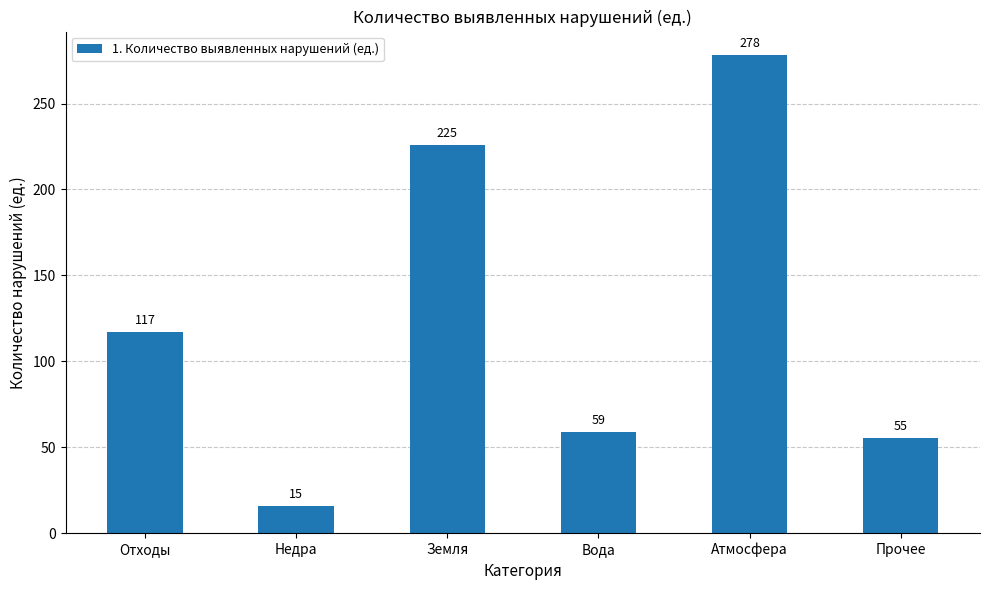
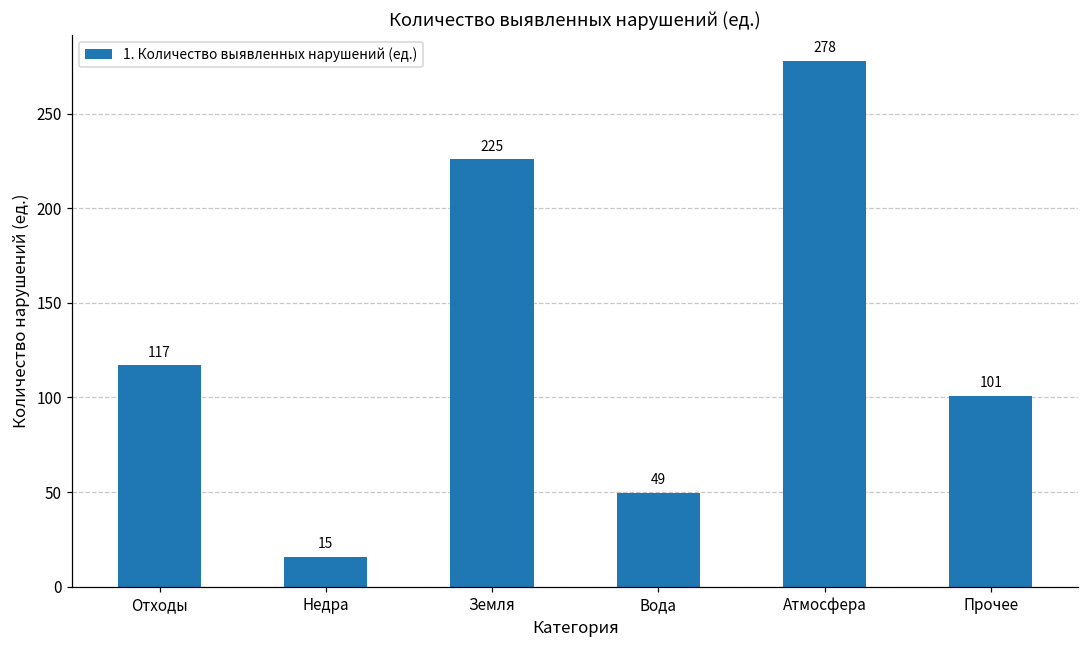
Вода: 59 -> 49
Прочее: 55 -> 101
